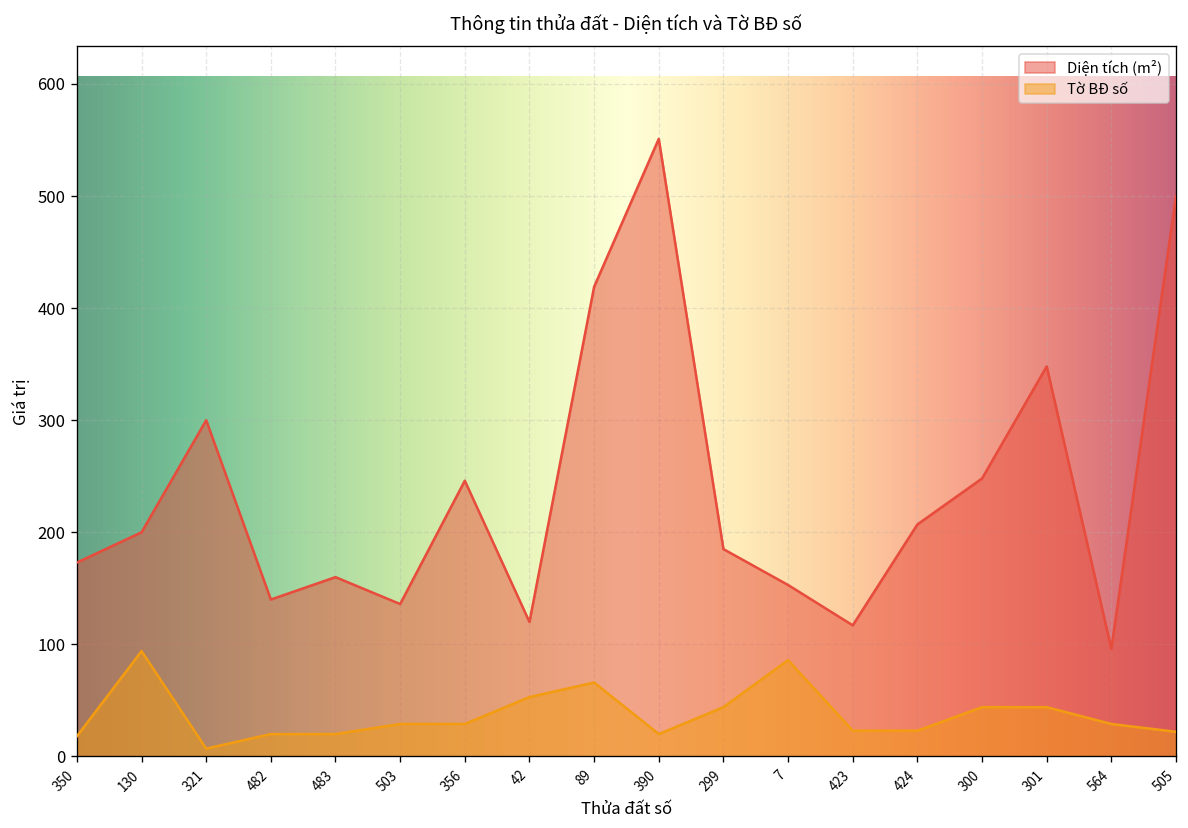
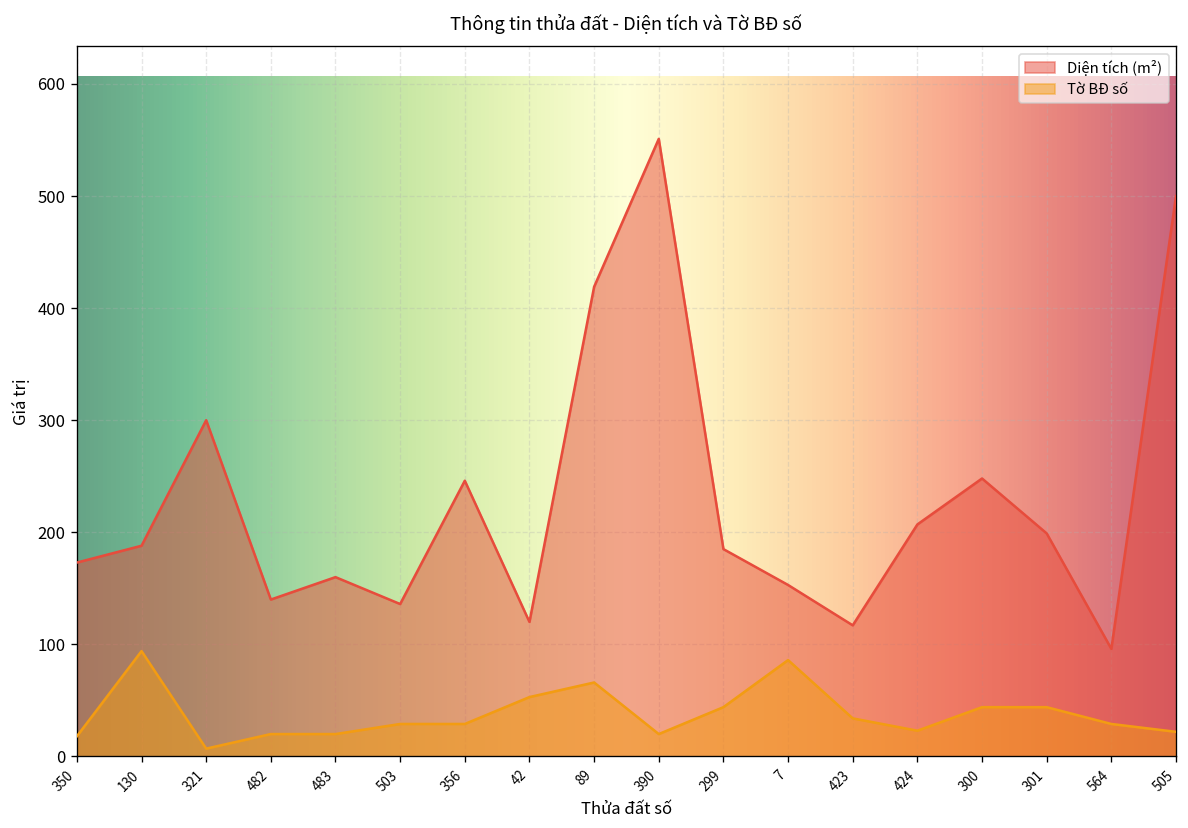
Diện tích (m²), 130: 200 -> 190
Tờ BĐ số, 423: 20 -> 30
Diện tích (m²), 301: 350 -> 200
